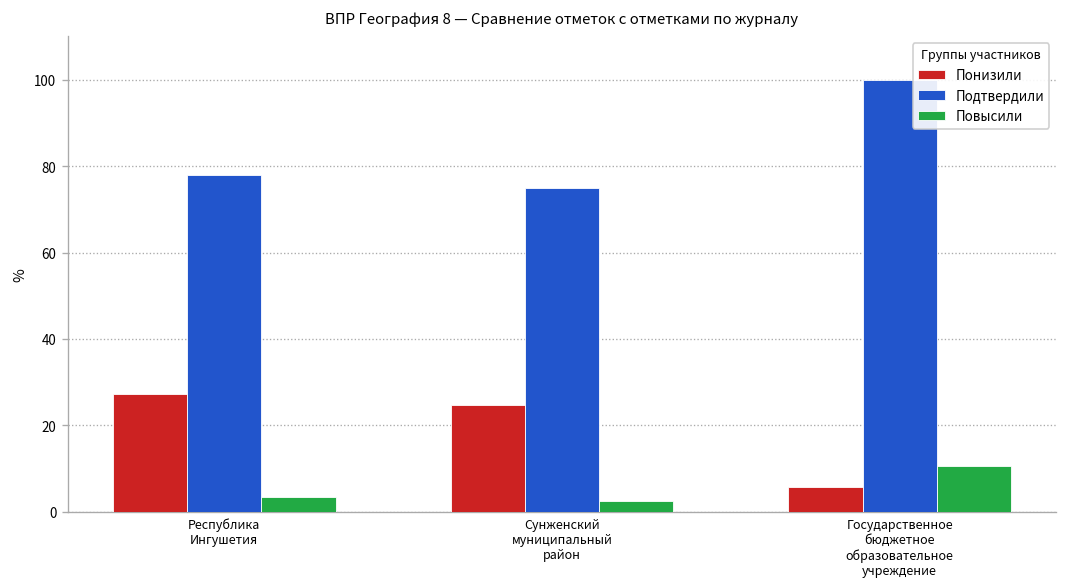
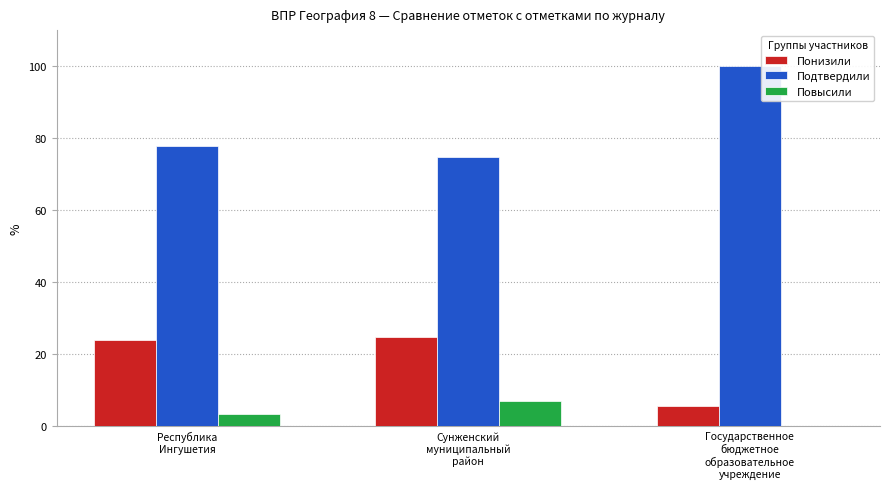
Понизили, Республика Ингушетия: 27 -> 24
Повысили, Сунженский муниципальный район: 3 -> 7
Повысили, Государственное бюджетное образовательное учреждение: 11 -> 0
